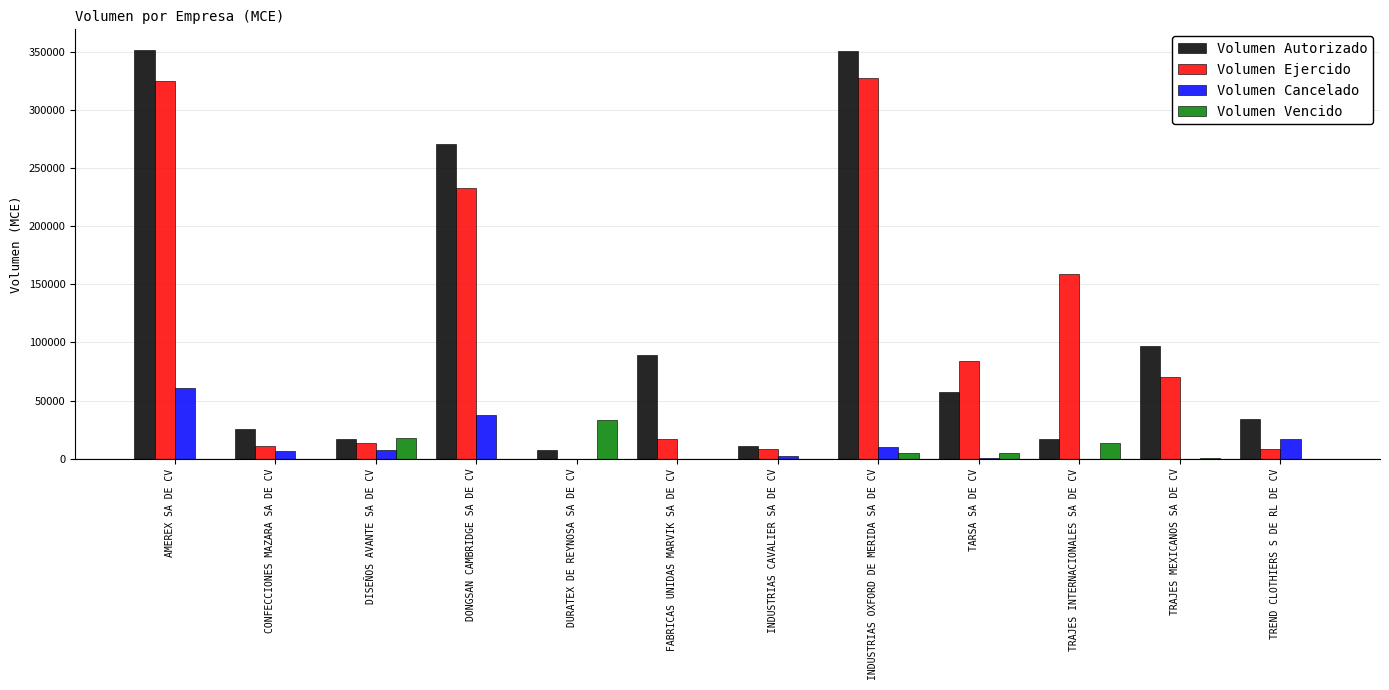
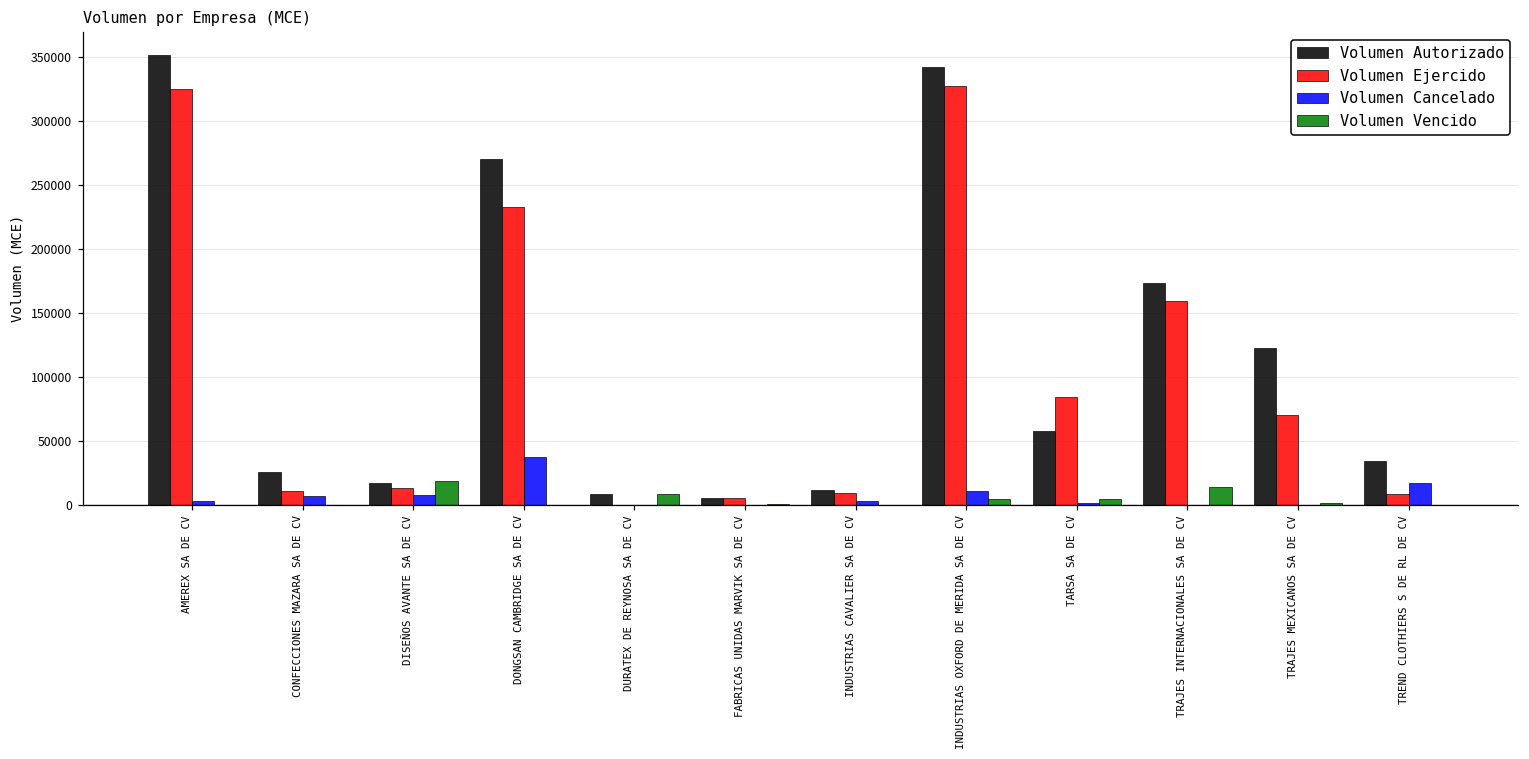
Volumen Cancelado, AMEREX SA DE CV: 61000 -> 3000
Volumen Vencido, DURATEX DE REYNOSA SA DE CV: 34000 -> 8000
Volumen Autorizado, FABRICAS UNIDAS MARVIK SA DE CV: 89000 -> 5000
Volumen Ejercido, FABRICAS UNIDAS MARVIK SA DE CV: 17000 -> 5000
Volumen Autorizado, INDUSTRIAS OXFORD DE MERIDA SA DE CV: 351000 -> 342000
Volumen Autorizado, TRAJES INTERNACIONALES SA DE CV: 17000 -> 173000
Volumen Autorizado, TRAJES MEXICANOS SA DE CV: 97000 -> 123000
